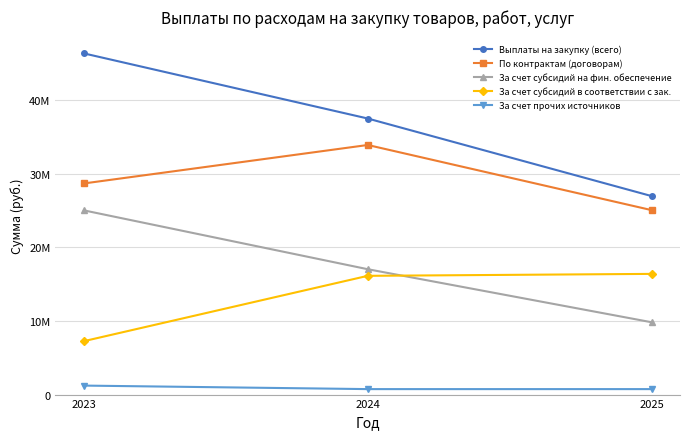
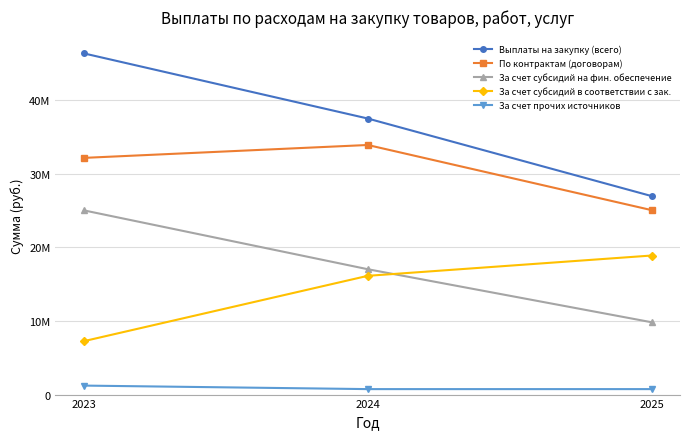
По контрактам (договорам), 2023: 29000000 -> 32000000
За счет субсидий в соответствии с зак., 2025: 16000000 -> 19000000
